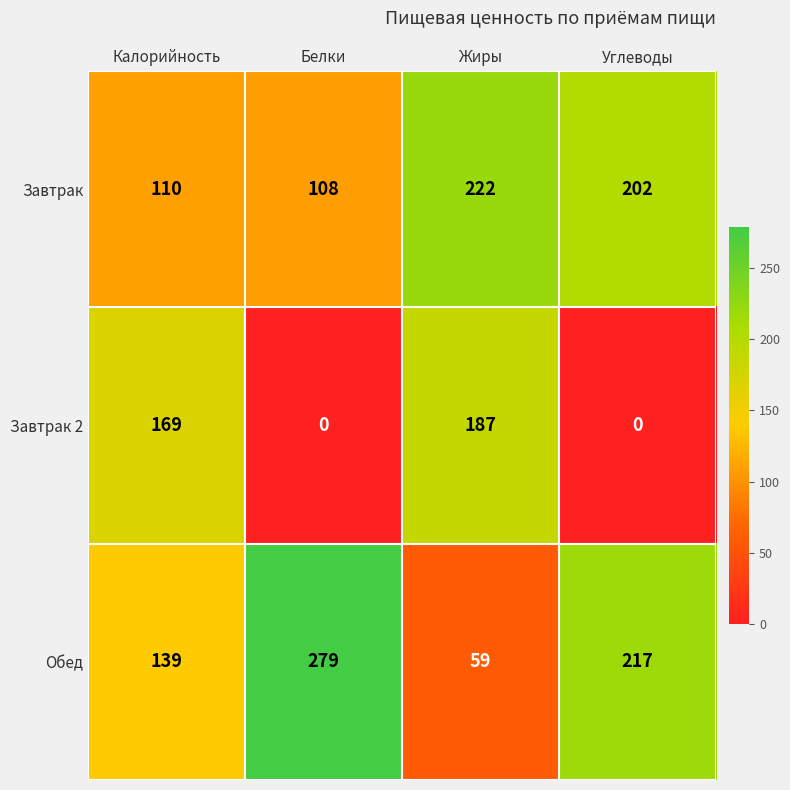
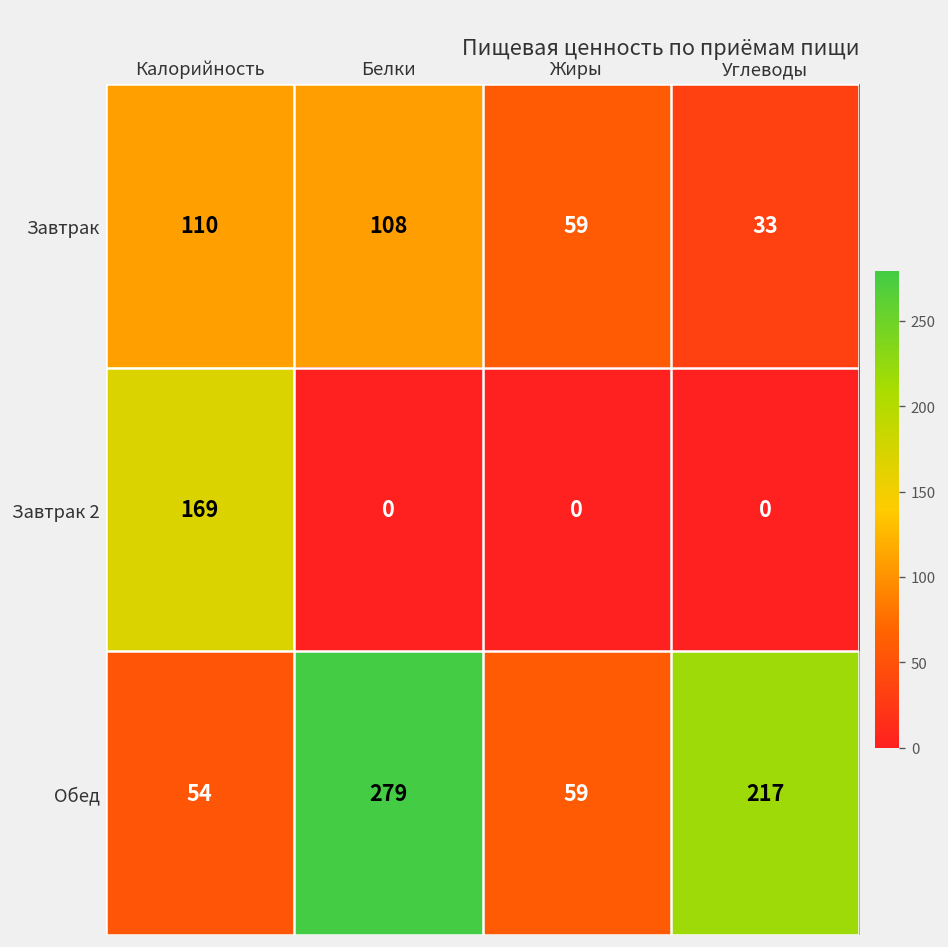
Завтрак, Жиры: 222 -> 59
Завтрак, Углеводы: 202 -> 33
Завтрак 2, Жиры: 187 -> 0
Обед, Калорийность: 139 -> 54
